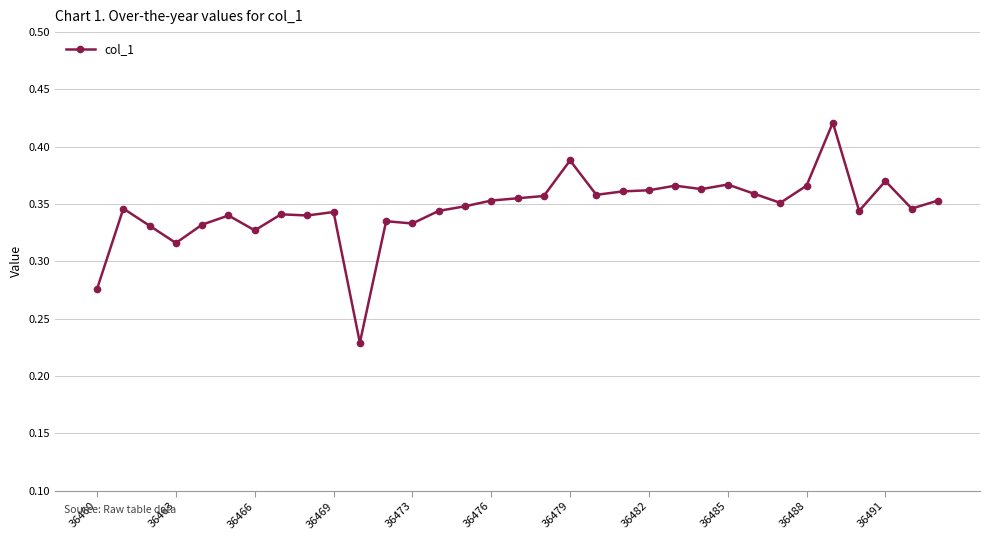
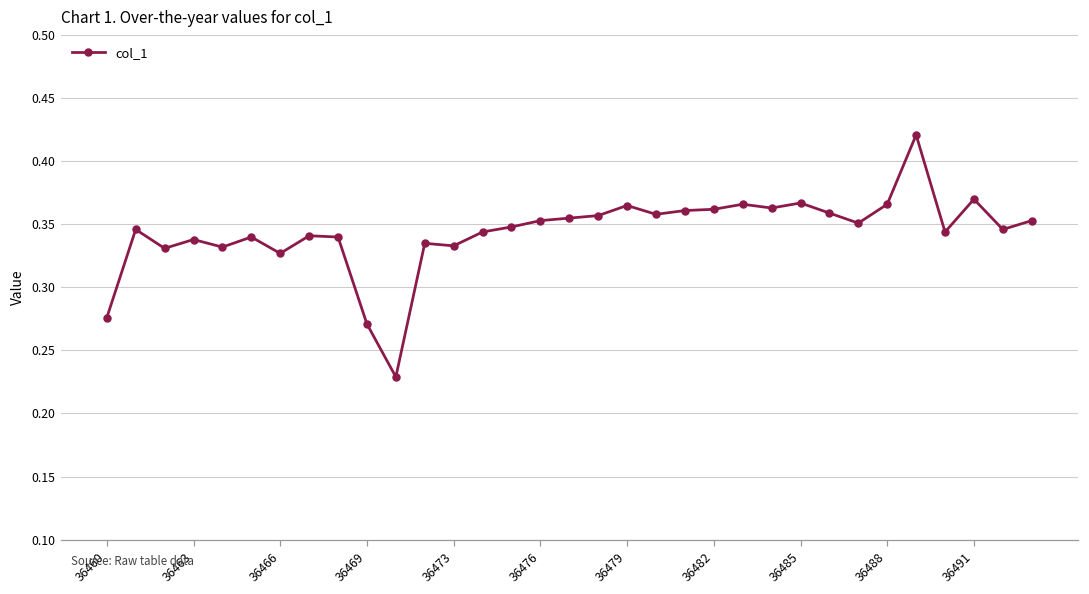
36463: 0.316 -> 0.338
36469: 0.343 -> 0.271
36479: 0.388 -> 0.365
